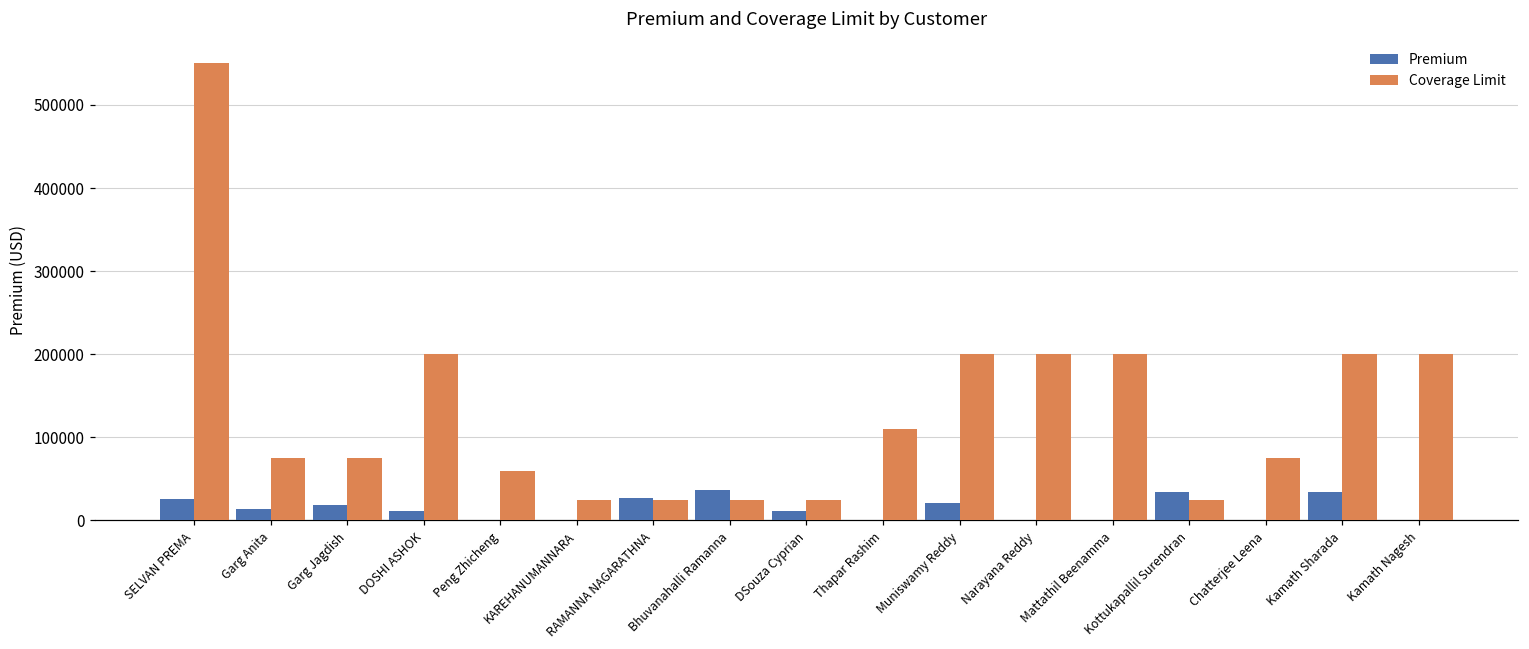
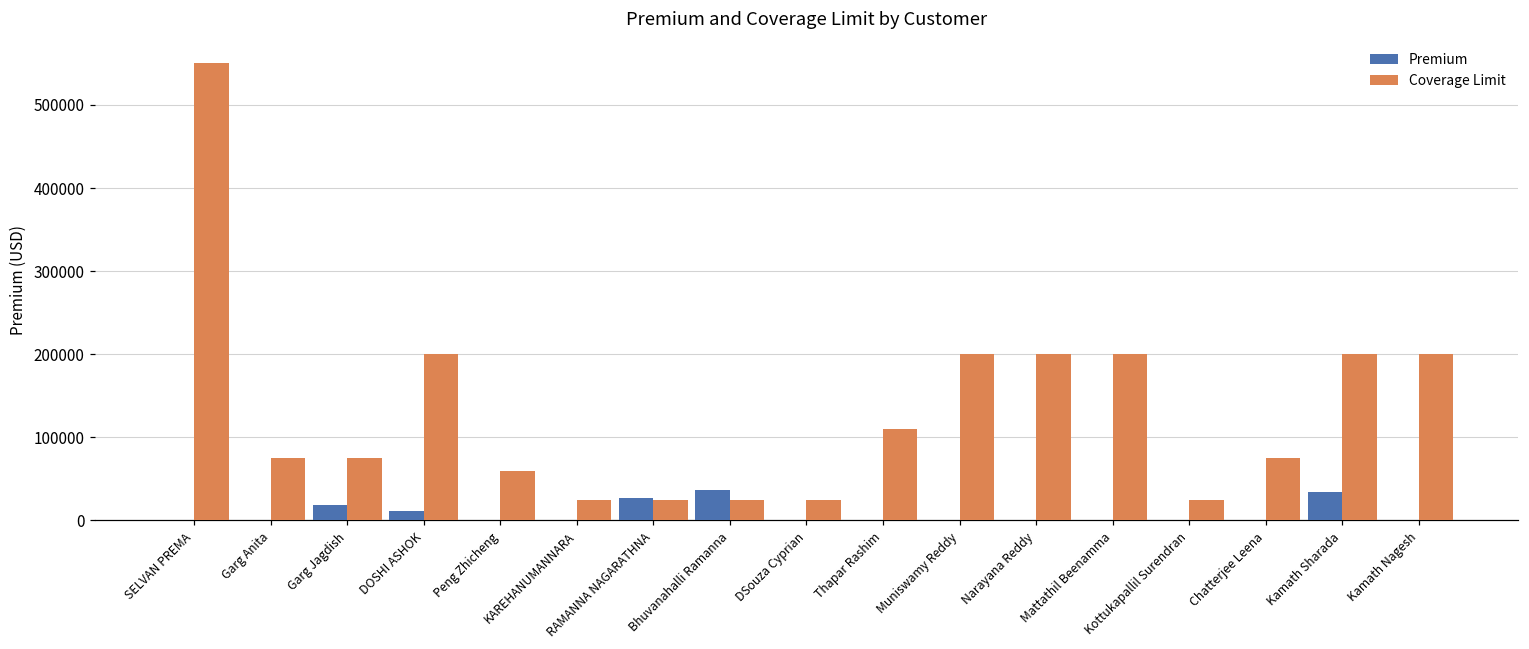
Premium, SELVAN PREMA: 30000 -> 0
Premium, Garg Anita: 10000 -> 0
Premium, DSouza Cyprian: 10000 -> 0
Premium, Muniswamy Reddy: 20000 -> 0
Premium, Kottukapallil Surendran: 30000 -> 0
